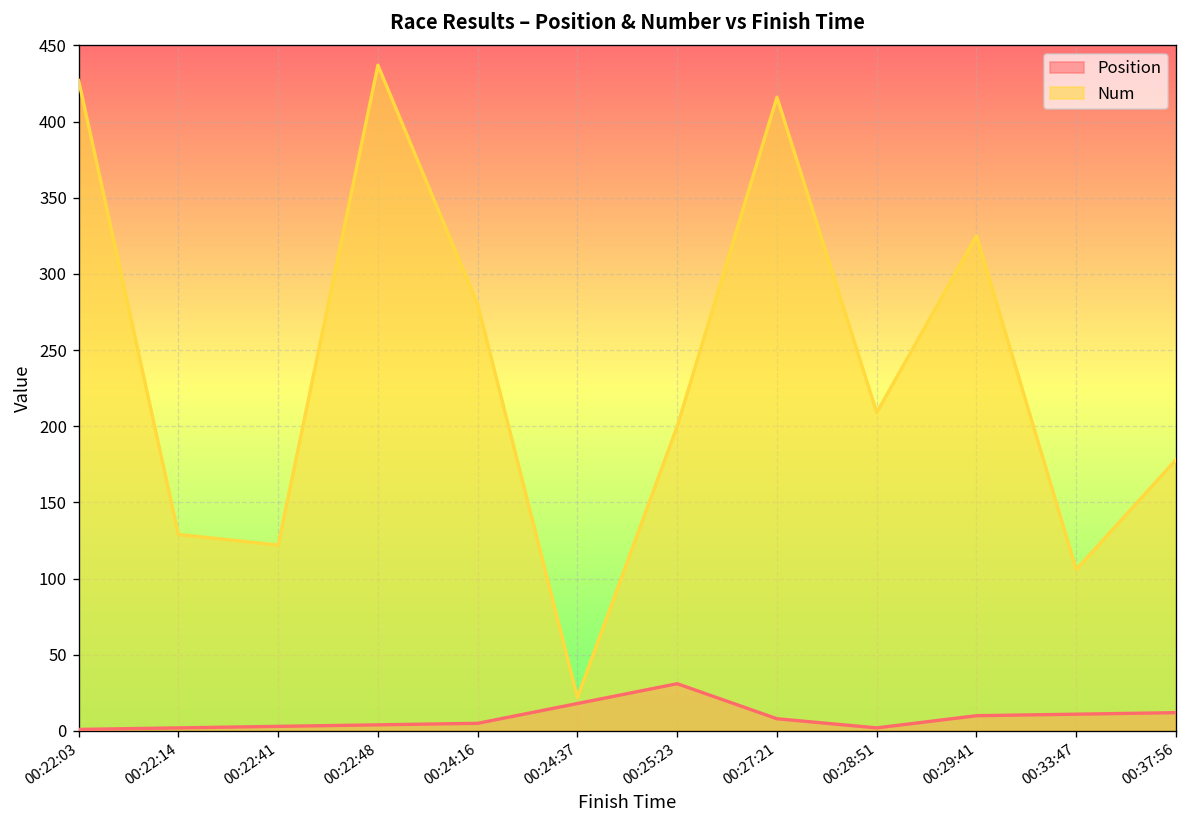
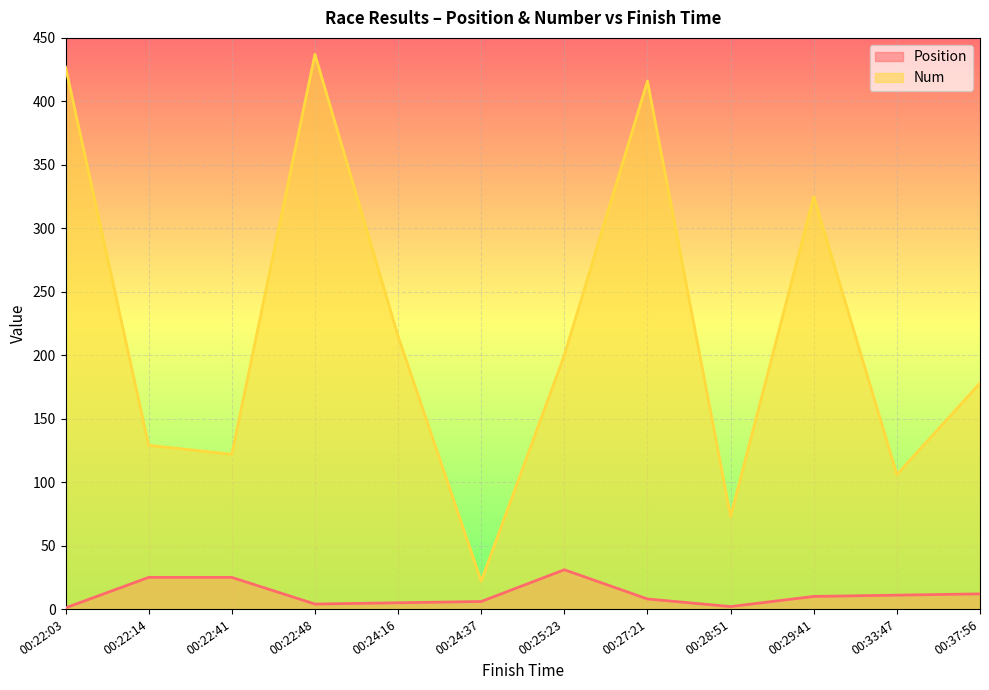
Position, 00:22:14: 2 -> 25
Position, 00:22:41: 3 -> 25
Num, 00:24:16: 280 -> 215
Position, 00:24:37: 18 -> 6
Num, 00:28:51: 209 -> 73
